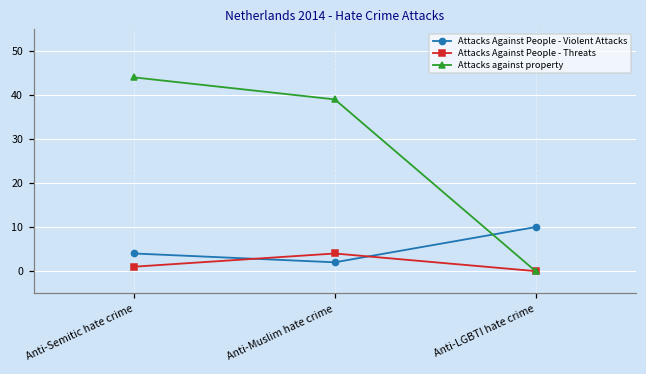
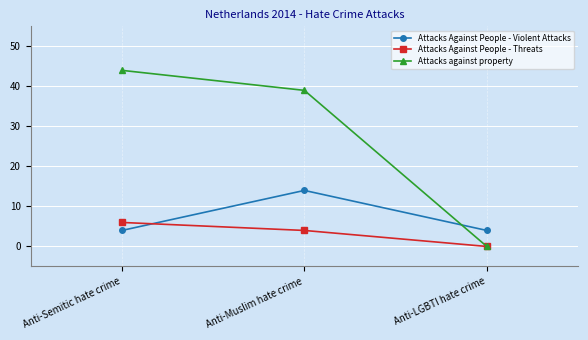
Attacks Against People - Threats, Anti-Semitic hate crime: 1 -> 6
Attacks Against People - Violent Attacks, Anti-Muslim hate crime: 2 -> 14
Attacks Against People - Violent Attacks, Anti-LGBTI hate crime: 10 -> 4
